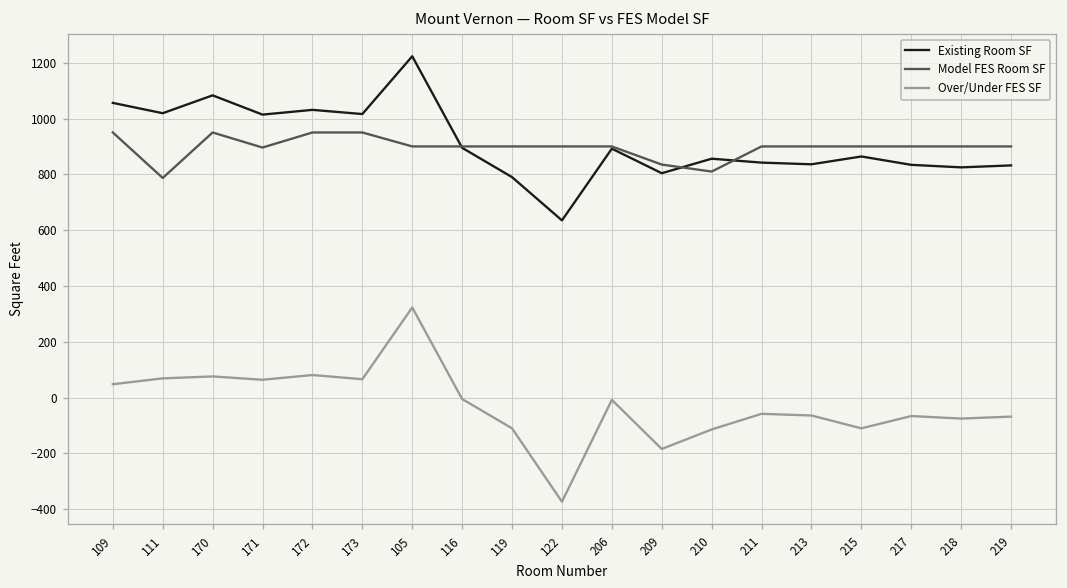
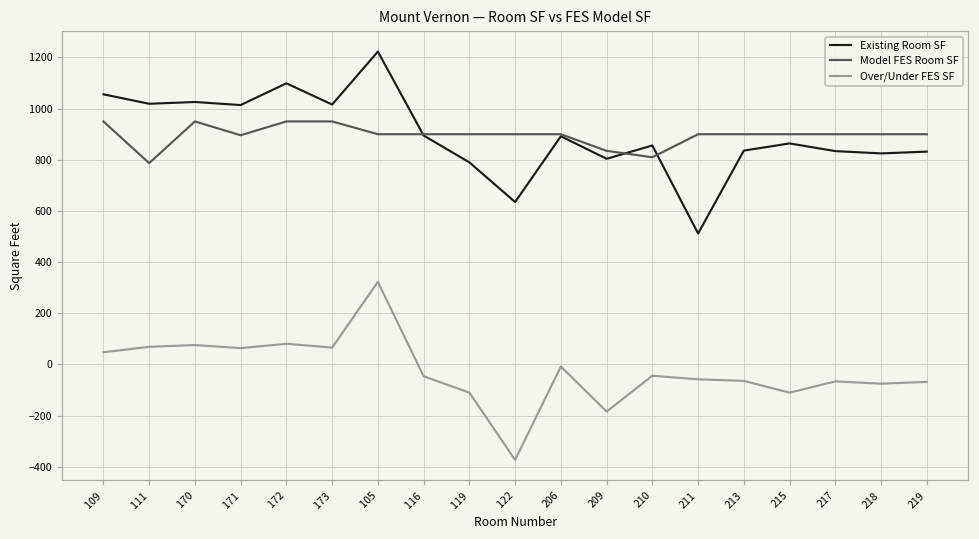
Existing Room SF, 170: 1080 -> 1030
Existing Room SF, 172: 1030 -> 1100
Over/Under FES SF, 116: -10 -> -50
Over/Under FES SF, 210: -110 -> -40
Existing Room SF, 211: 840 -> 510
